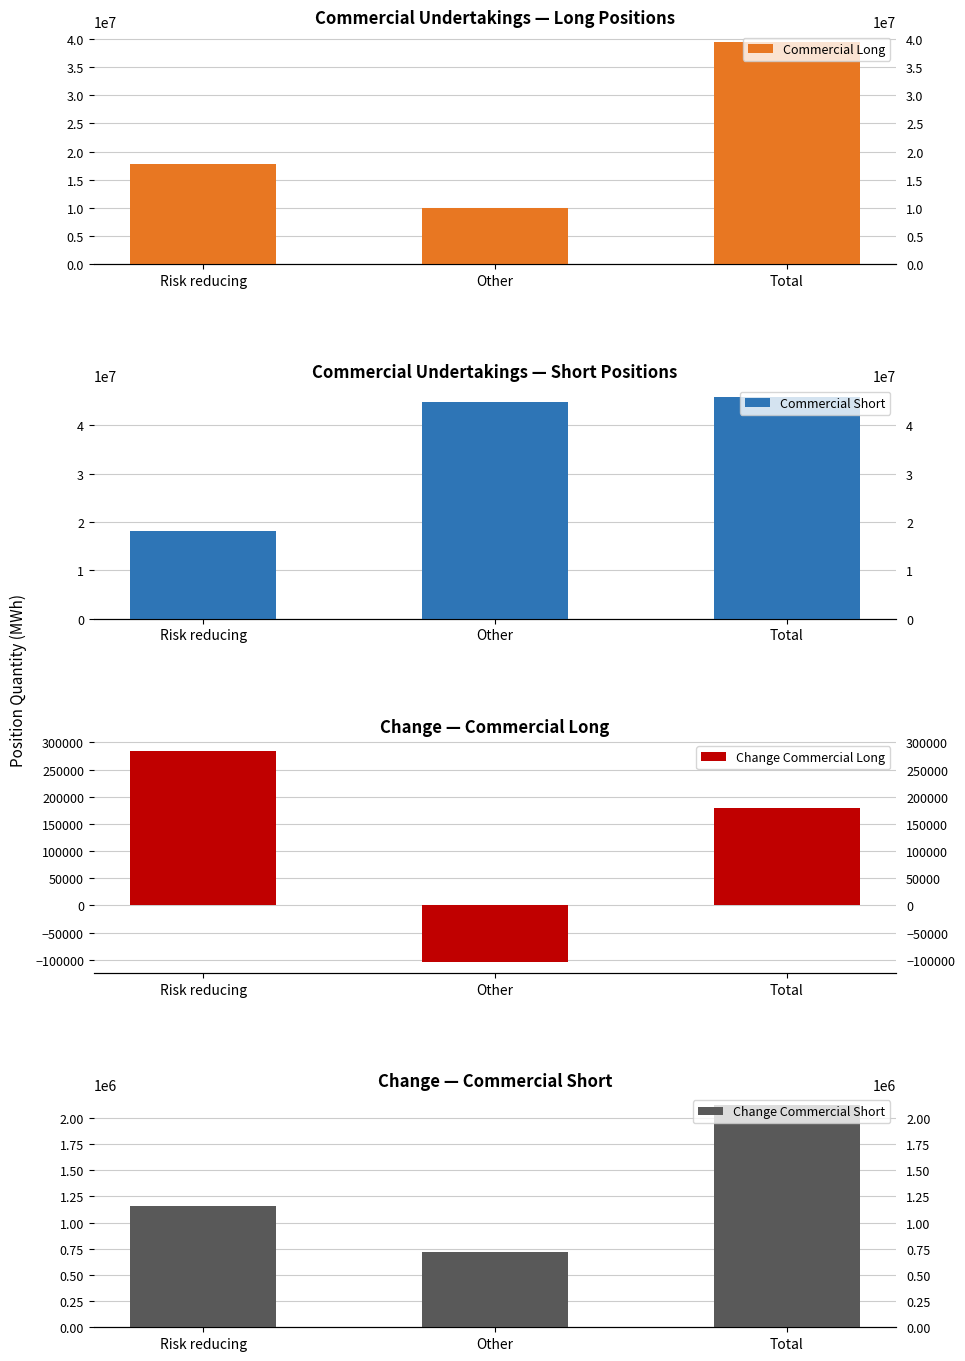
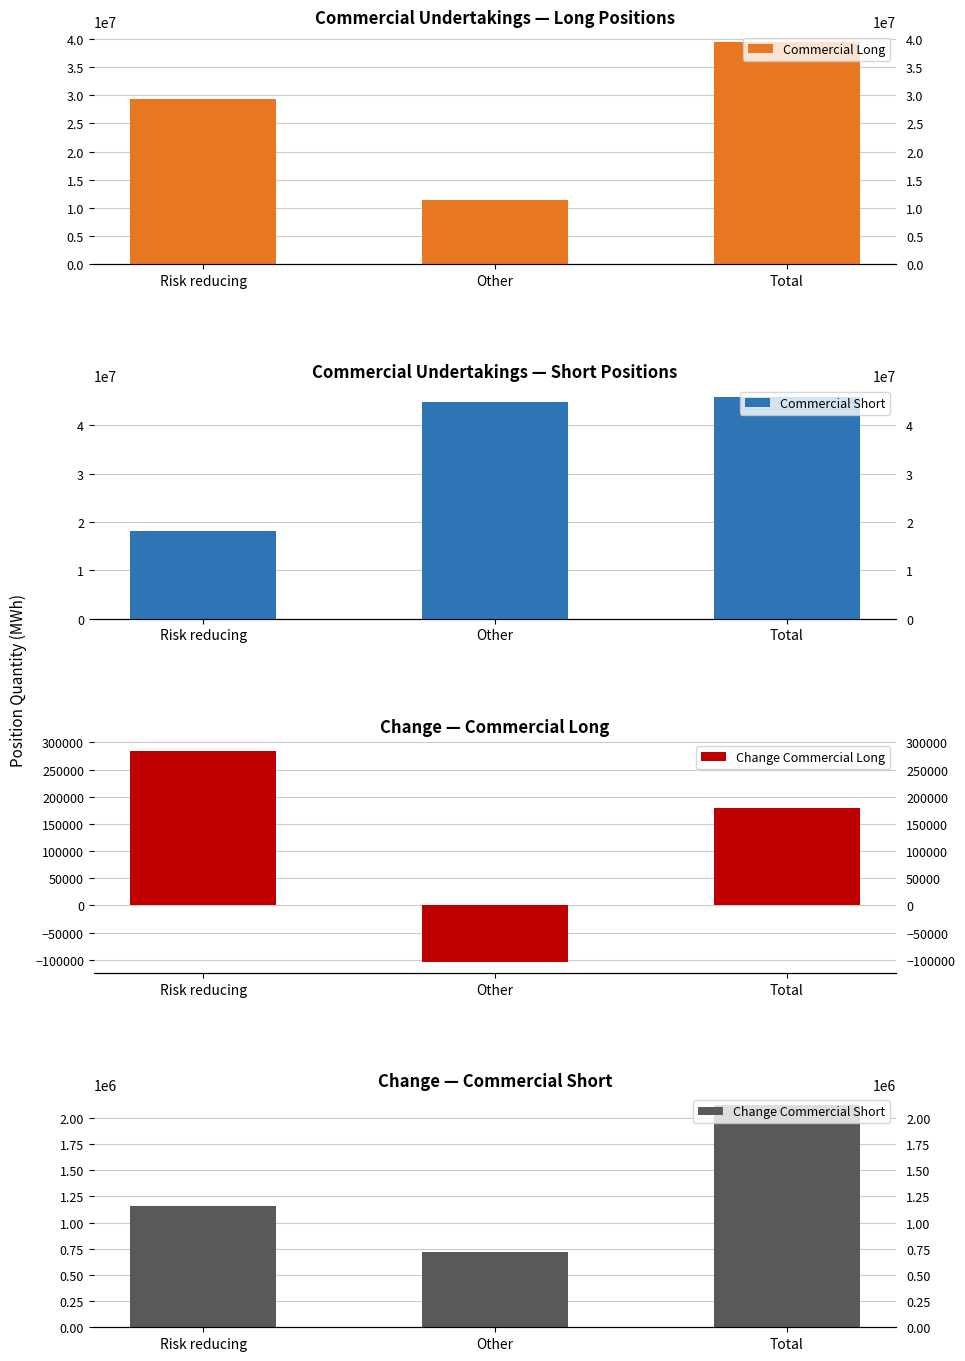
Commercial Undertakings — Long Positions, Risk reducing: 18000000 -> 29000000
Commercial Undertakings — Long Positions, Other: 10000000 -> 11000000
